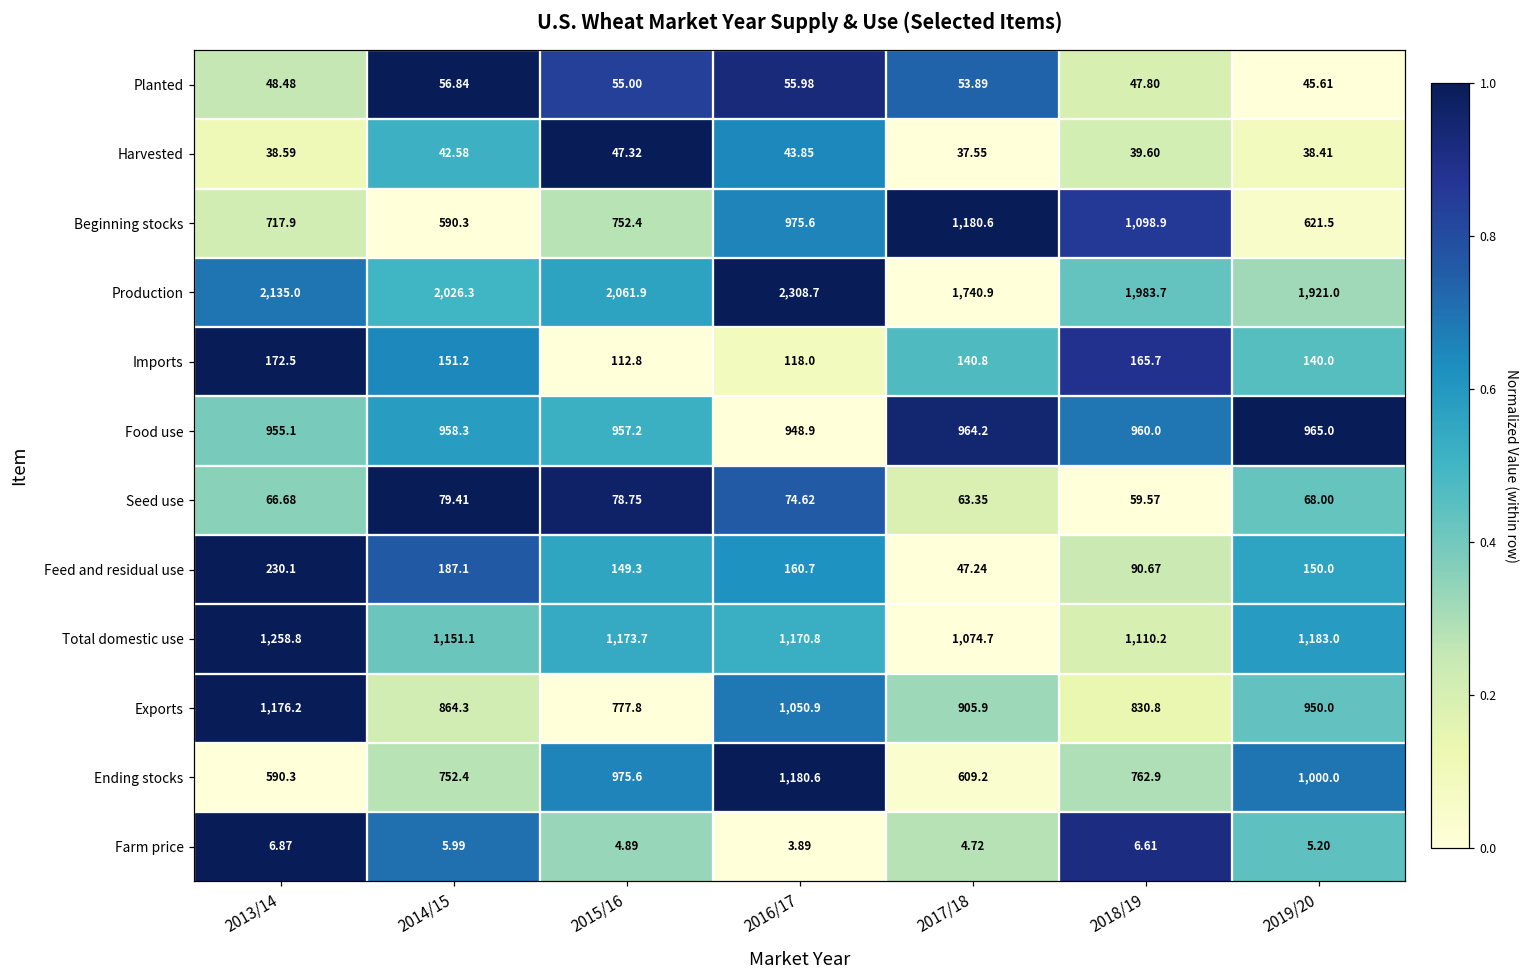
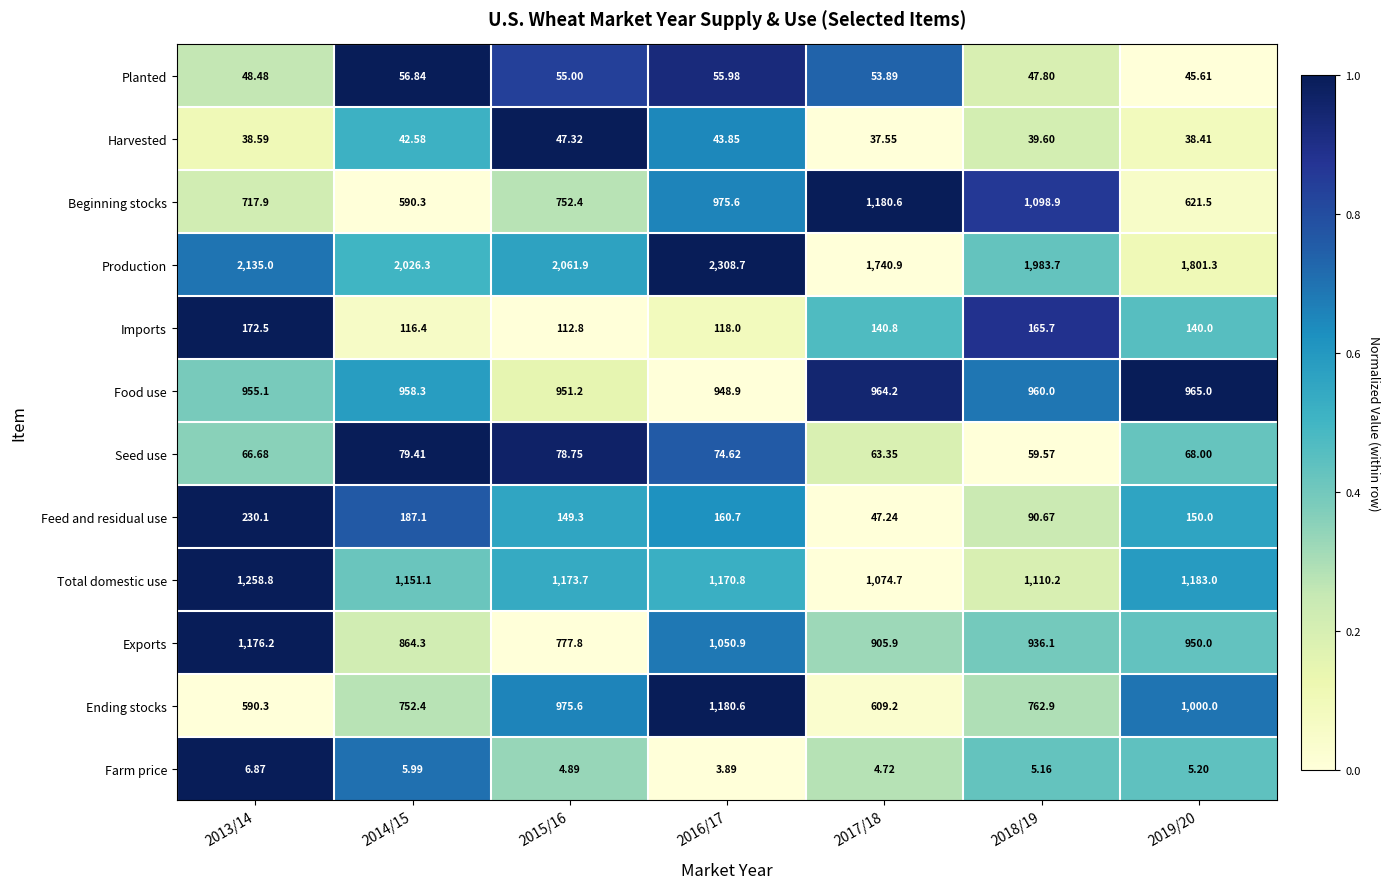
Production, 2019/20: 1,921.0 -> 1,801.3
Imports, 2014/15: 151.2 -> 116.4
Food use, 2015/16: 957.2 -> 951.2
Exports, 2018/19: 830.8 -> 936.1
Farm price, 2018/19: 6.61 -> 5.16
